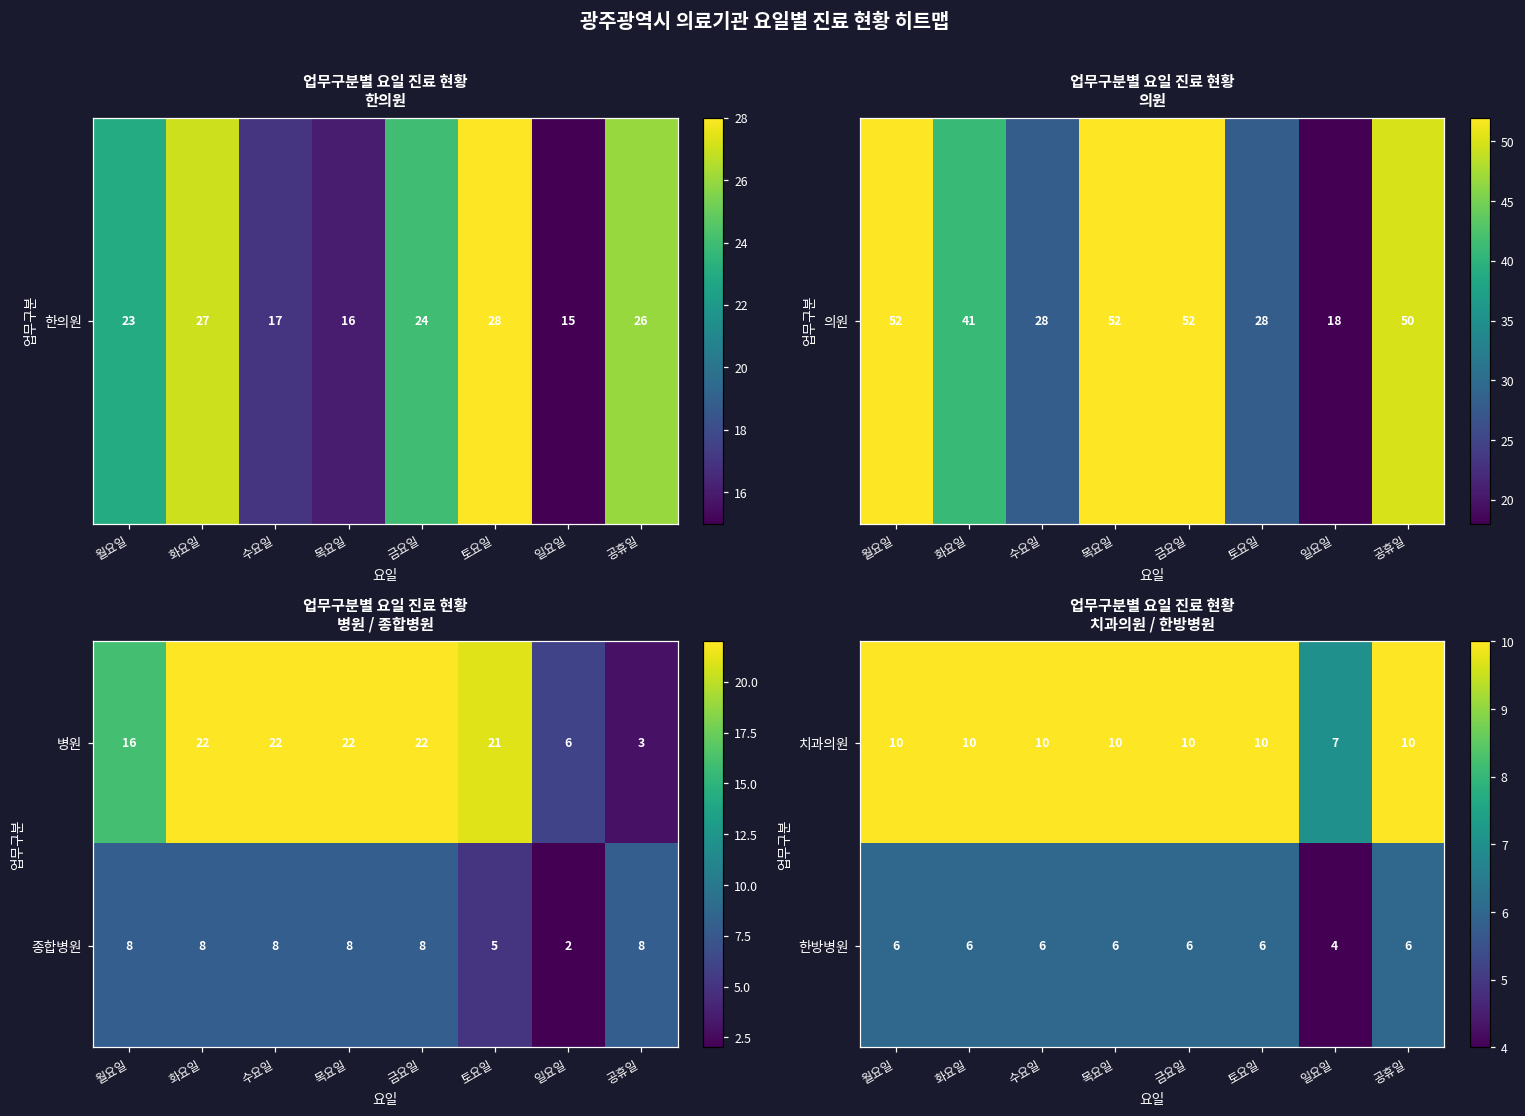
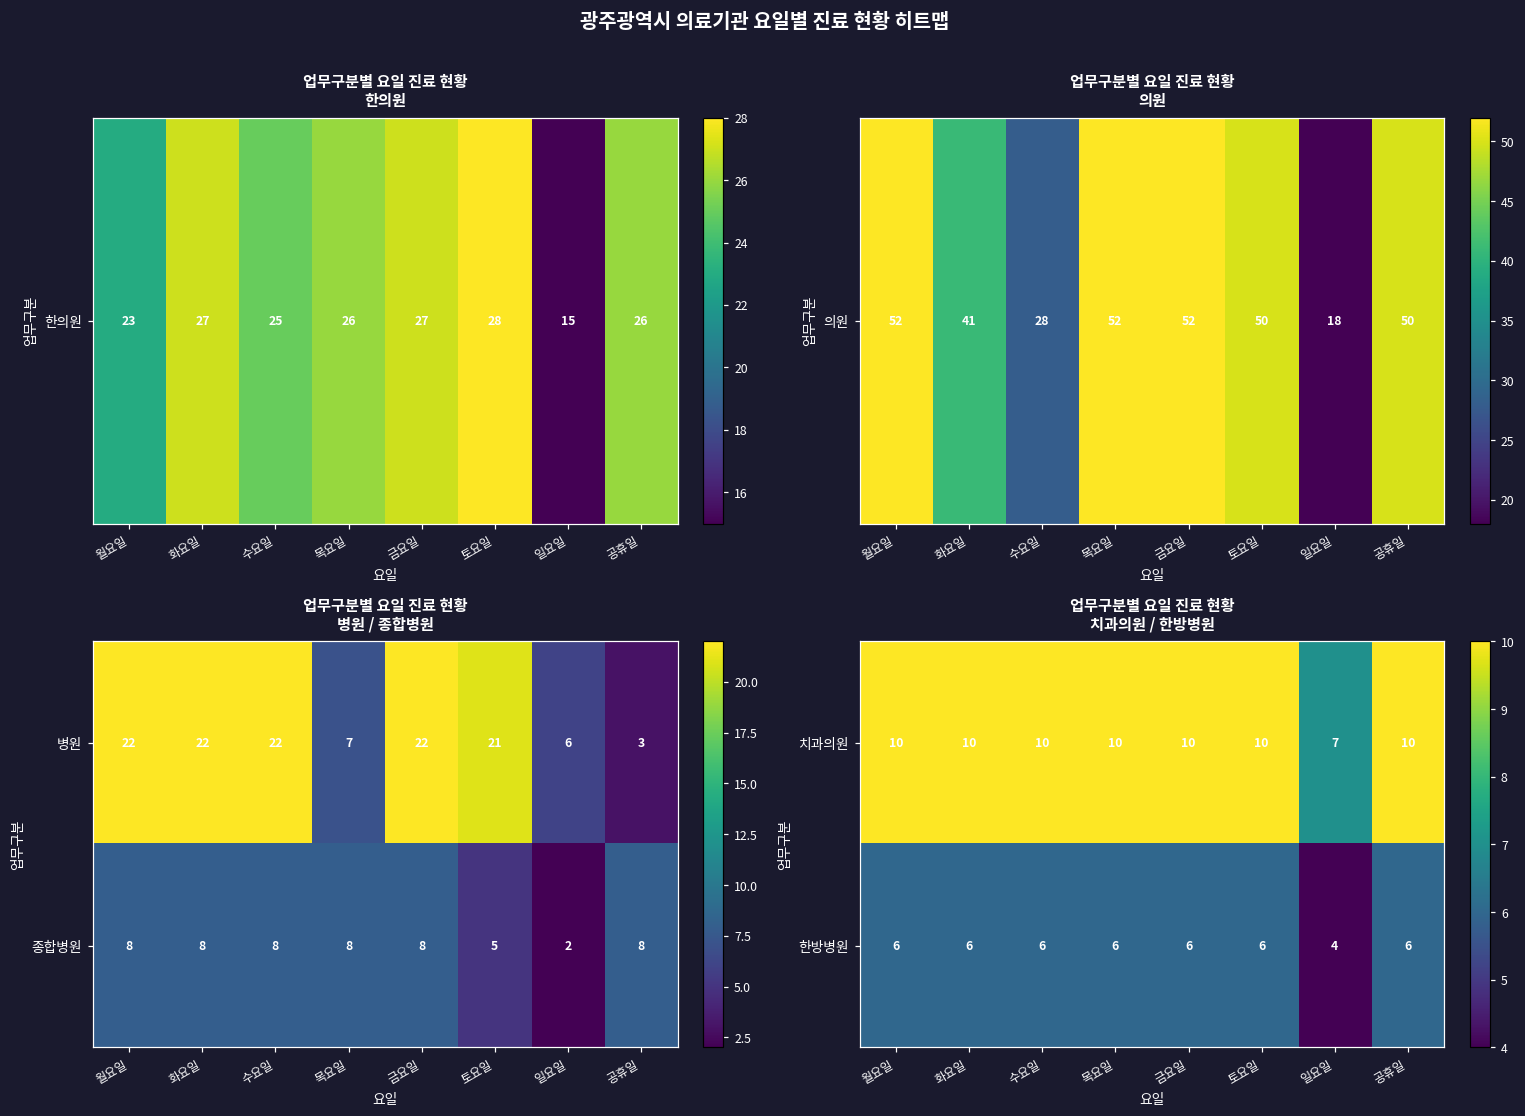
업무구분별 요일 진료 현황 한의원, 한의원, 수요일: 17 -> 25
업무구분별 요일 진료 현황 한의원, 한의원, 목요일: 16 -> 26
업무구분별 요일 진료 현황 한의원, 한의원, 금요일: 24 -> 27
업무구분별 요일 진료 현황 의원, 의원, 토요일: 28 -> 50
업무구분별 요일 진료 현황 병원 / 종합병원, 병원, 월요일: 16 -> 22
업무구분별 요일 진료 현황 병원 / 종합병원, 병원, 목요일: 22 -> 7
